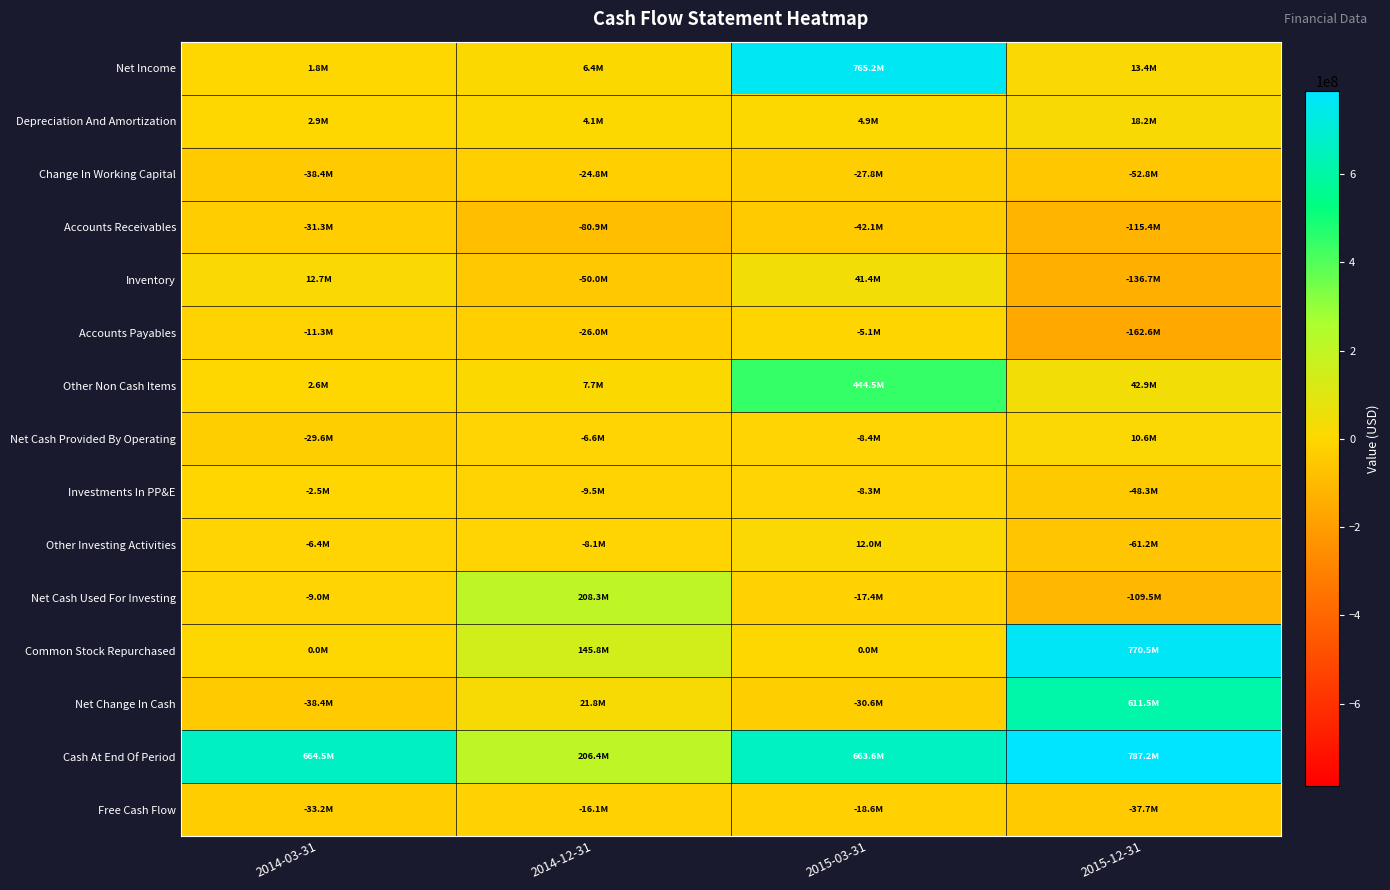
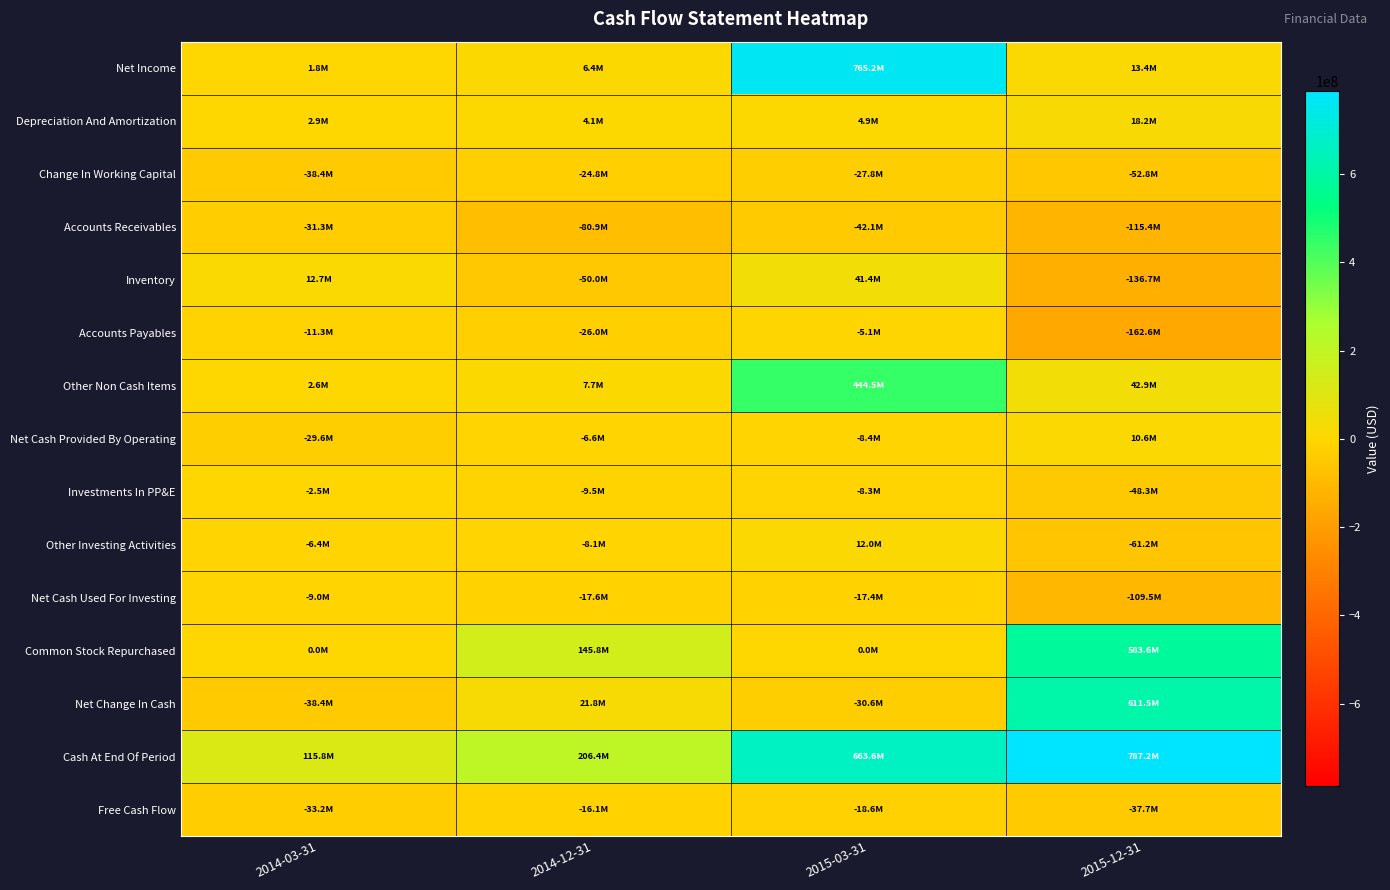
Net Cash Used For Investing, 2014-12-31: 208.3M -> -17.6M
Common Stock Repurchased, 2015-12-31: 770.5M -> 583.6M
Cash At End Of Period, 2014-03-31: 664.5M -> 115.8M
